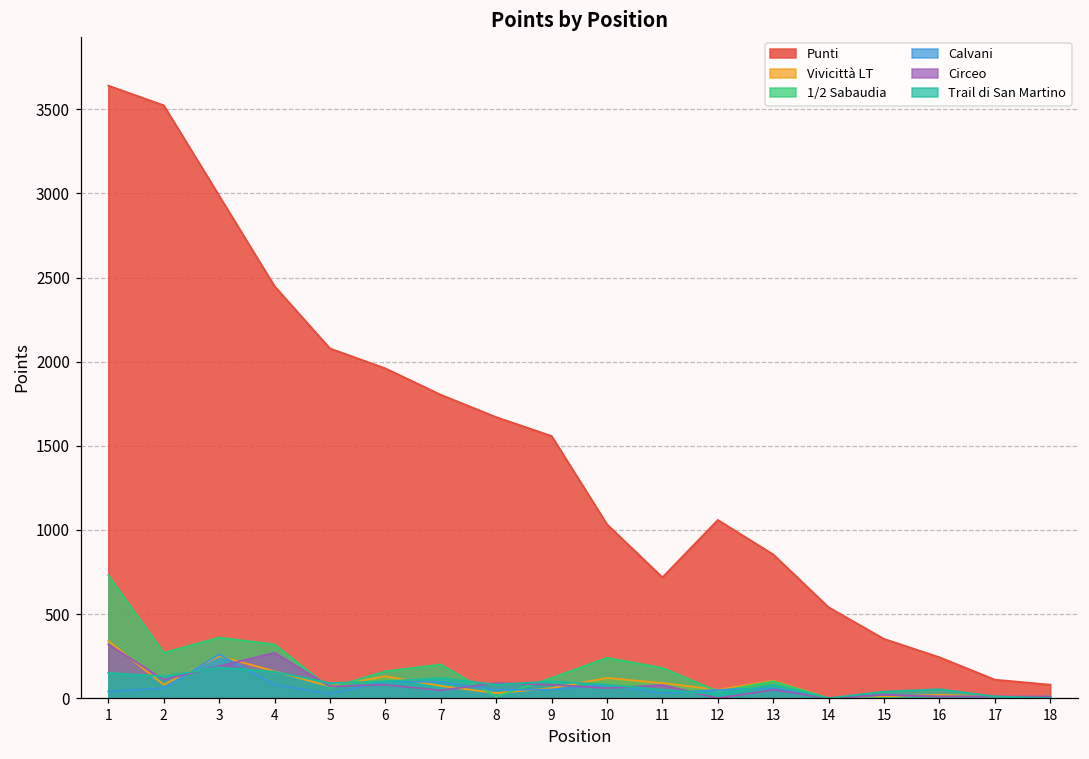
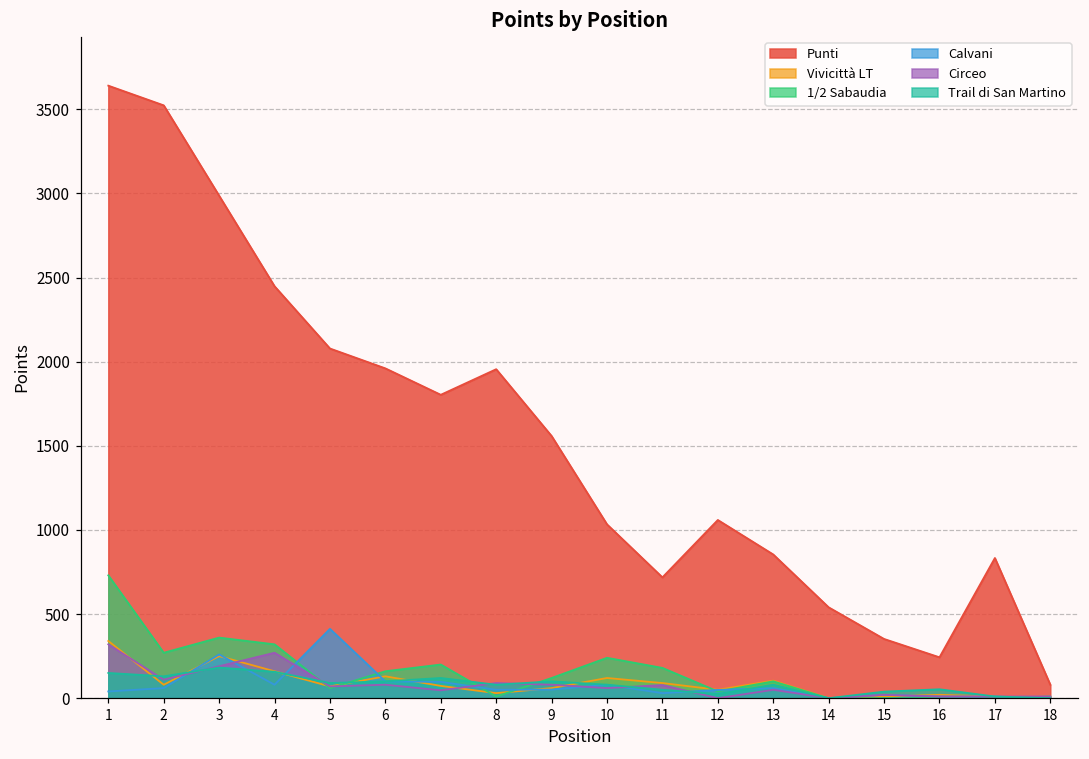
Calvani, 5: 30 -> 410
Punti, 8: 1670 -> 1960
Punti, 17: 110 -> 830
